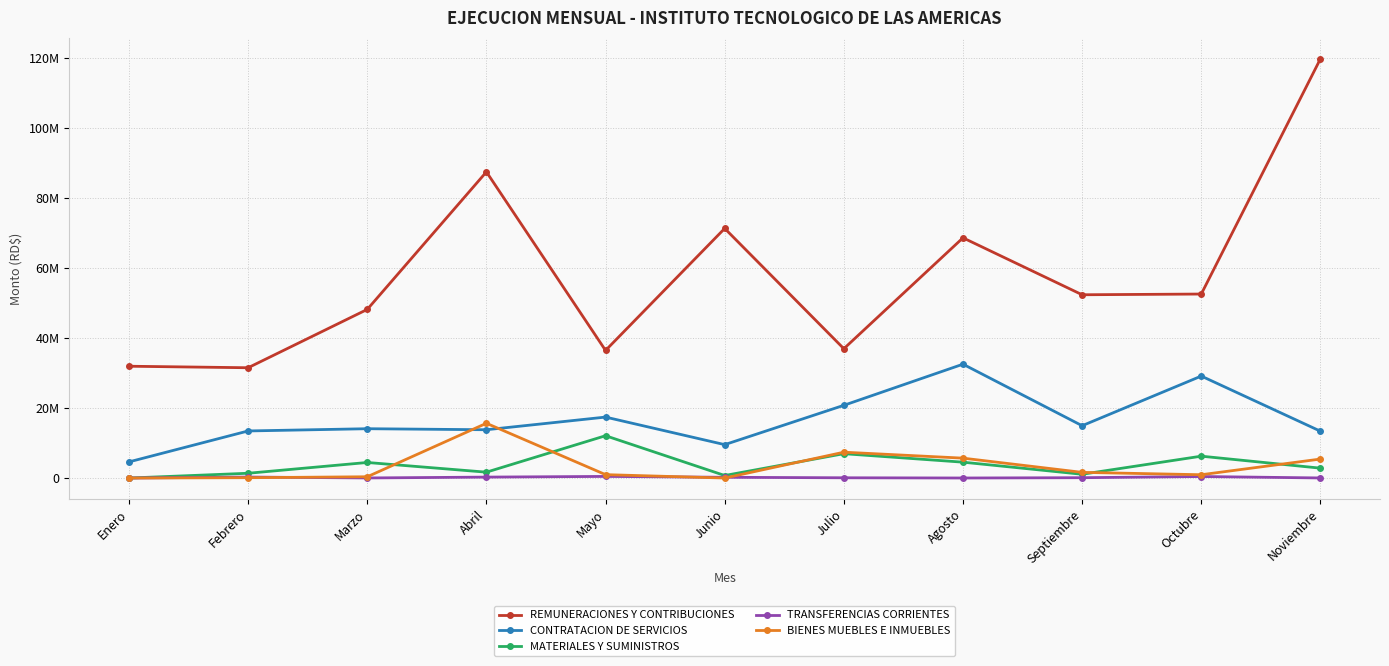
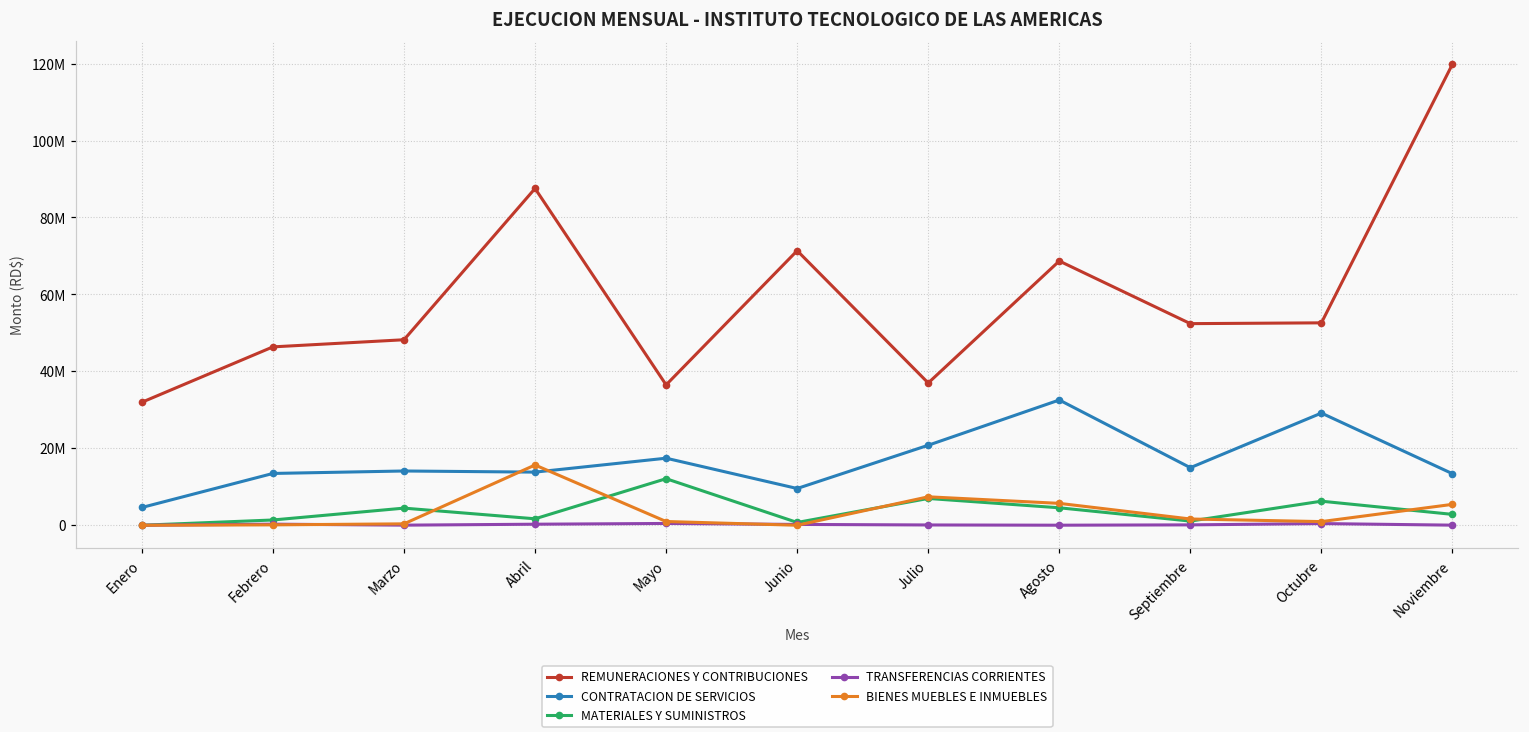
REMUNERACIONES Y CONTRIBUCIONES, Febrero: 32000000 -> 46000000
